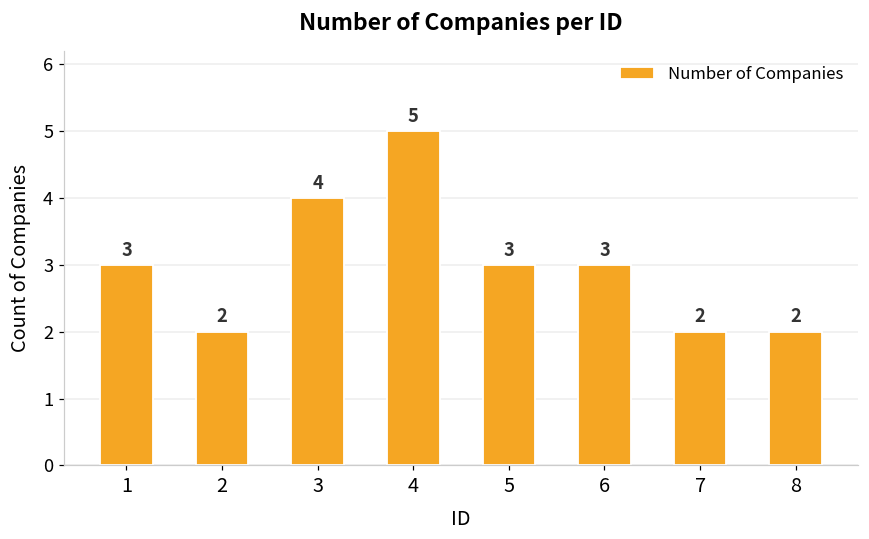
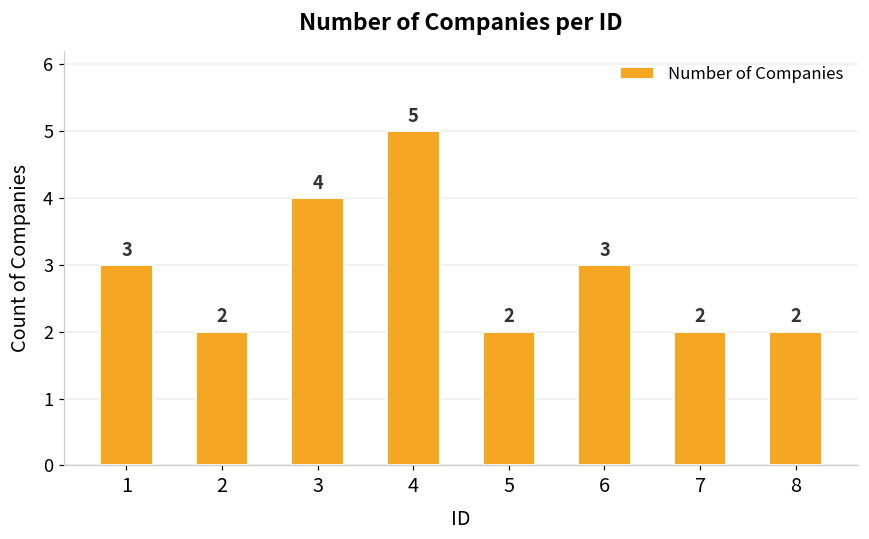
5: 3 -> 2
